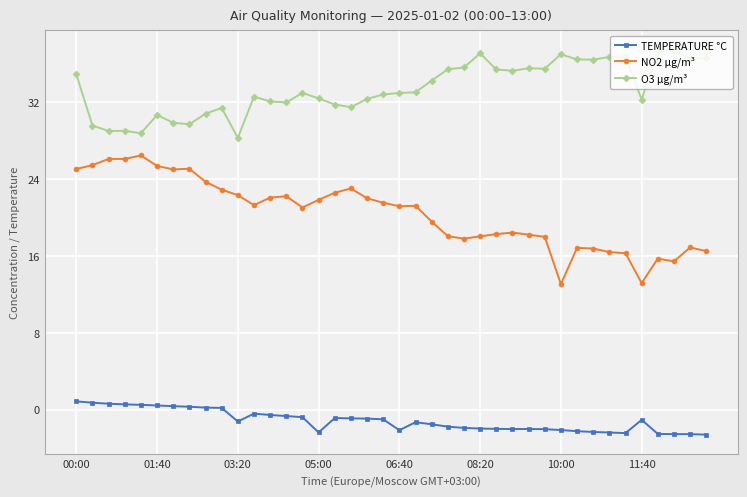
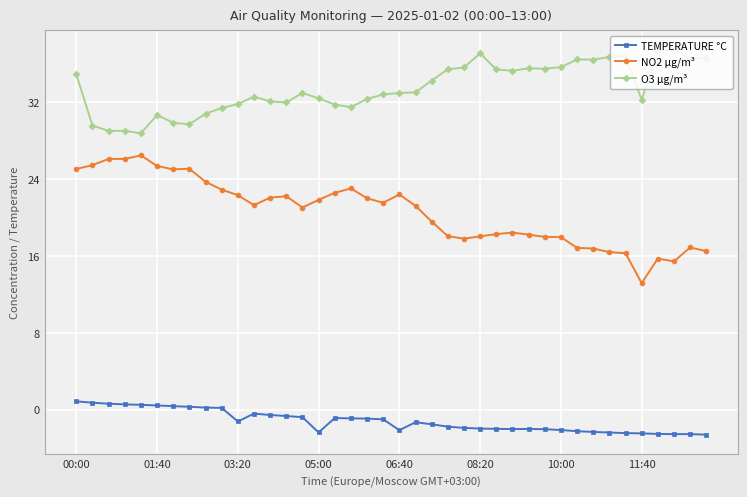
O3 µg/m³, 03:20: 28 -> 32
NO2 µg/m³, 06:40: 21 -> 22
NO2 µg/m³, 10:00: 13 -> 18
O3 µg/m³, 10:00: 37 -> 36
TEMPERATURE °C, 11:40: -1 -> -2
